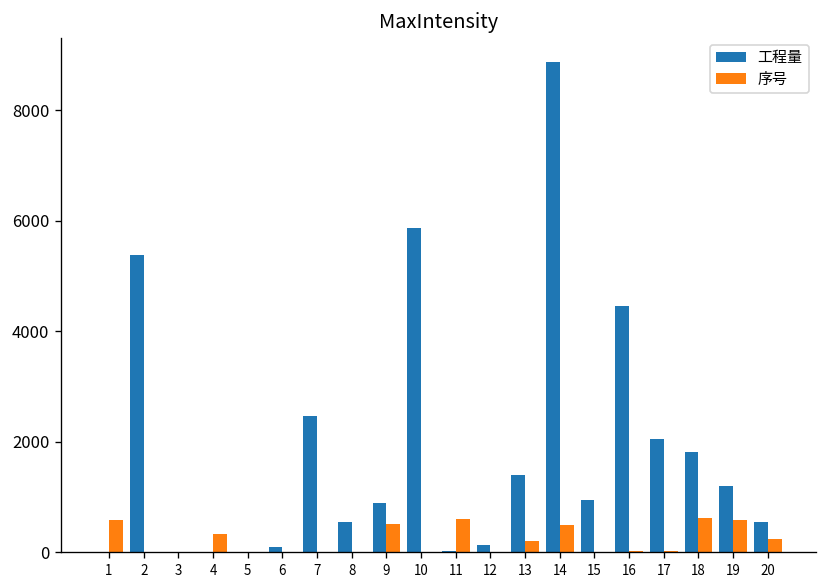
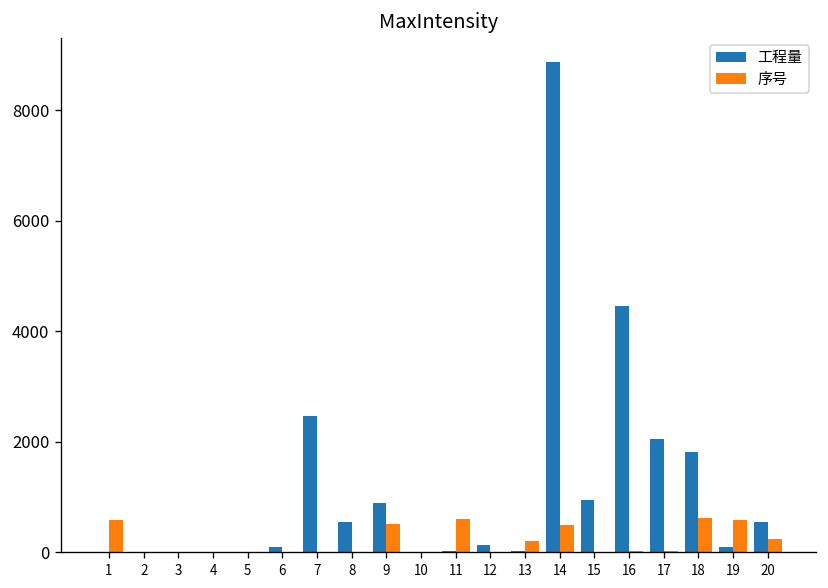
工程量, 2: 5400 -> 0
序号, 4: 300 -> 0
工程量, 10: 5900 -> 0
工程量, 13: 1400 -> 0
工程量, 19: 1200 -> 100
